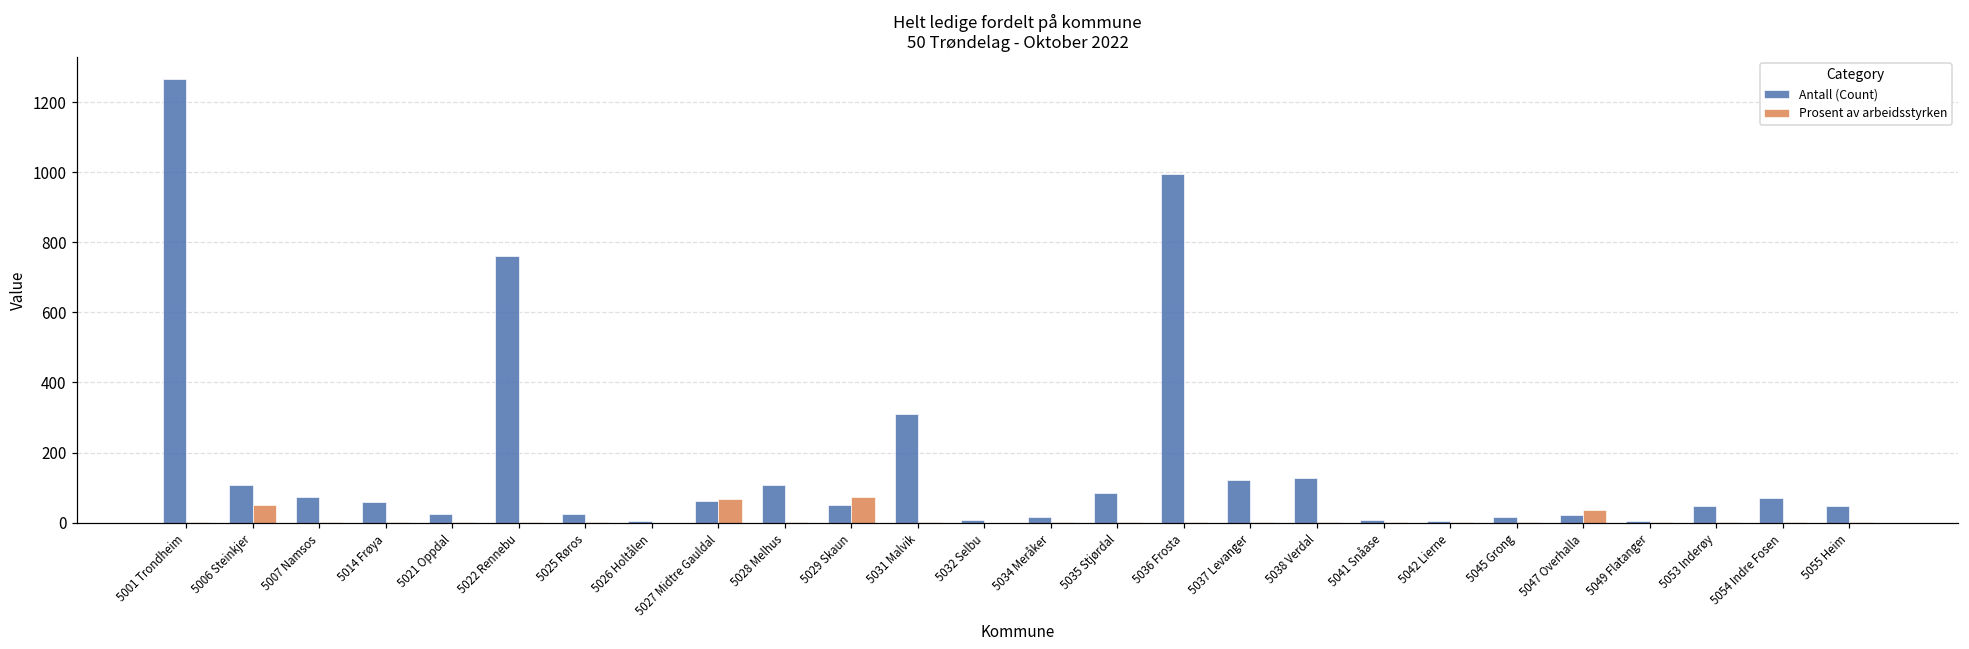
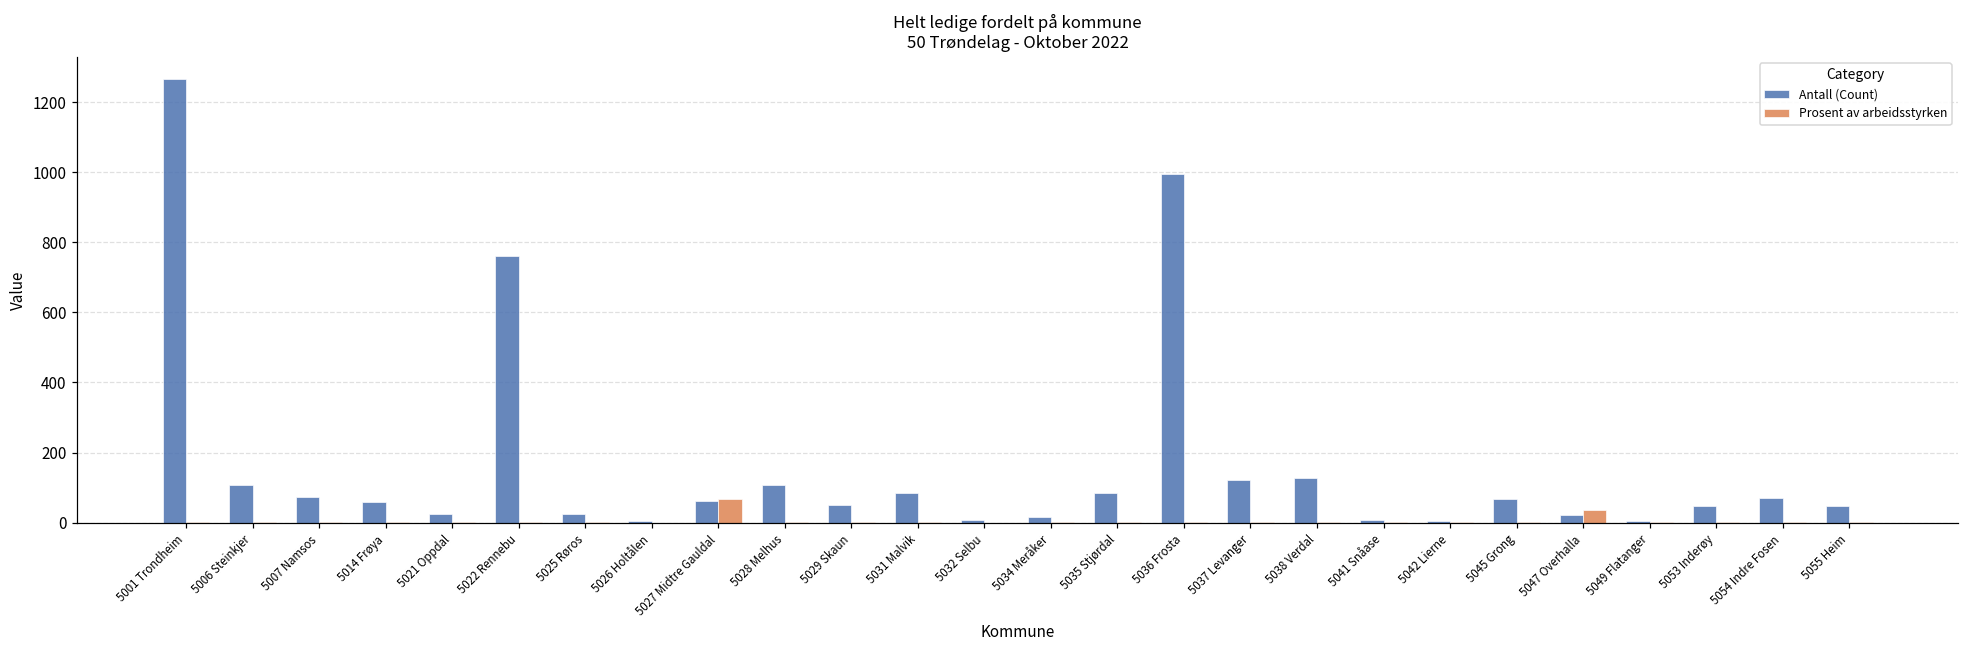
Prosent av arbeidsstyrken, 5006 Steinkjer: 50 -> 0
Prosent av arbeidsstyrken, 5029 Skaun: 70 -> 0
Antall (Count), 5031 Malvik: 310 -> 90
Antall (Count), 5045 Grong: 20 -> 70
